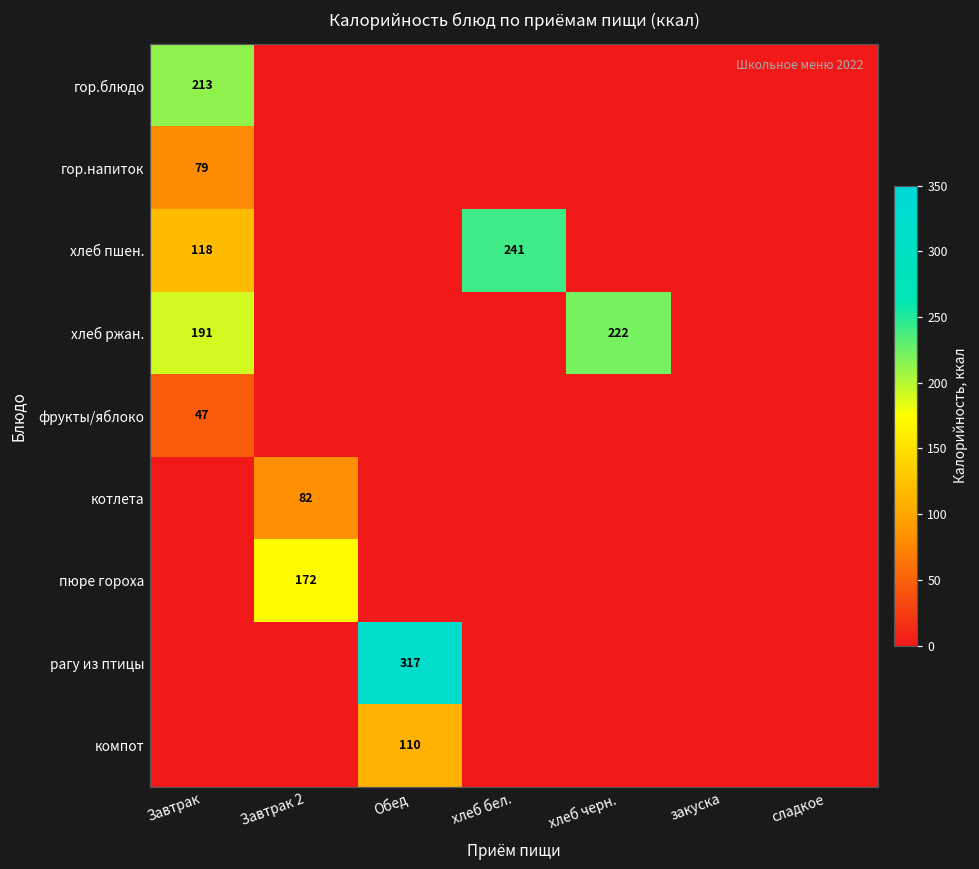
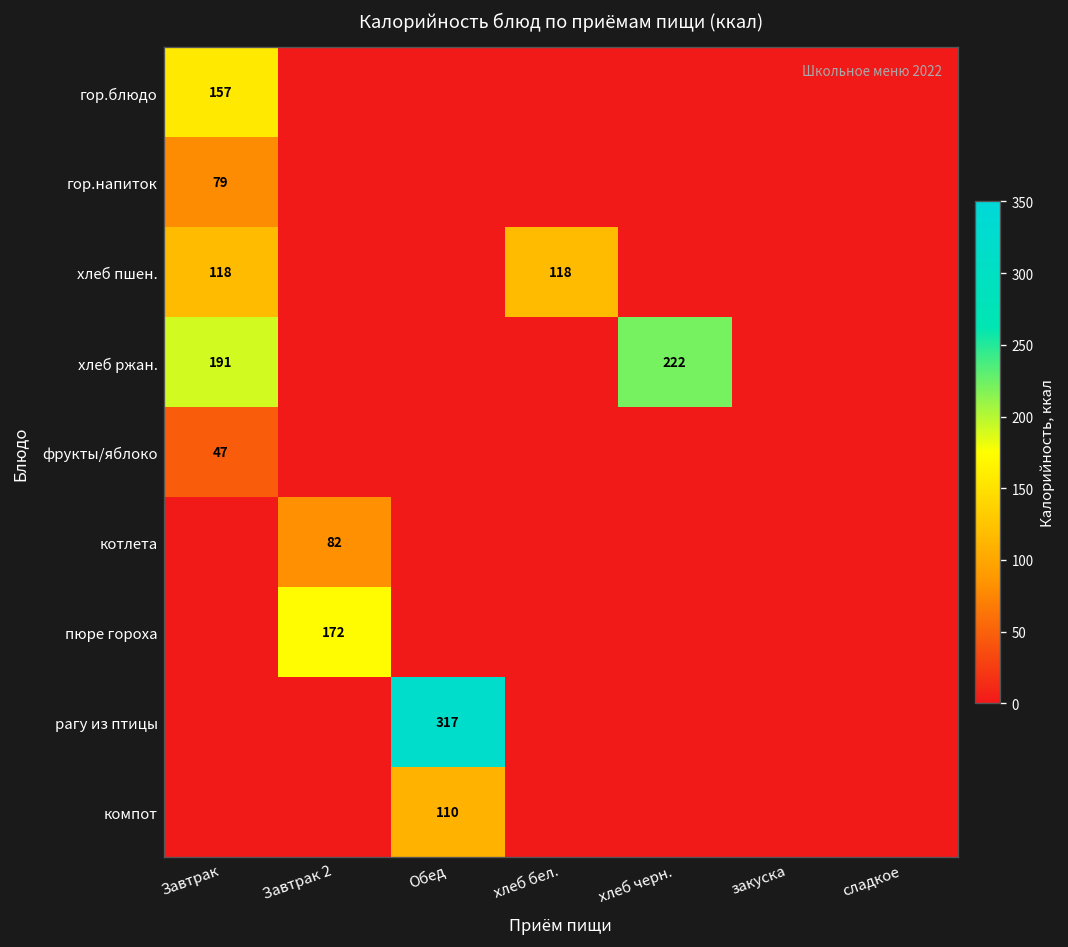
гор.блюдо, Завтрак: 213 -> 157
хлеб пшен., хлеб бел.: 241 -> 118
